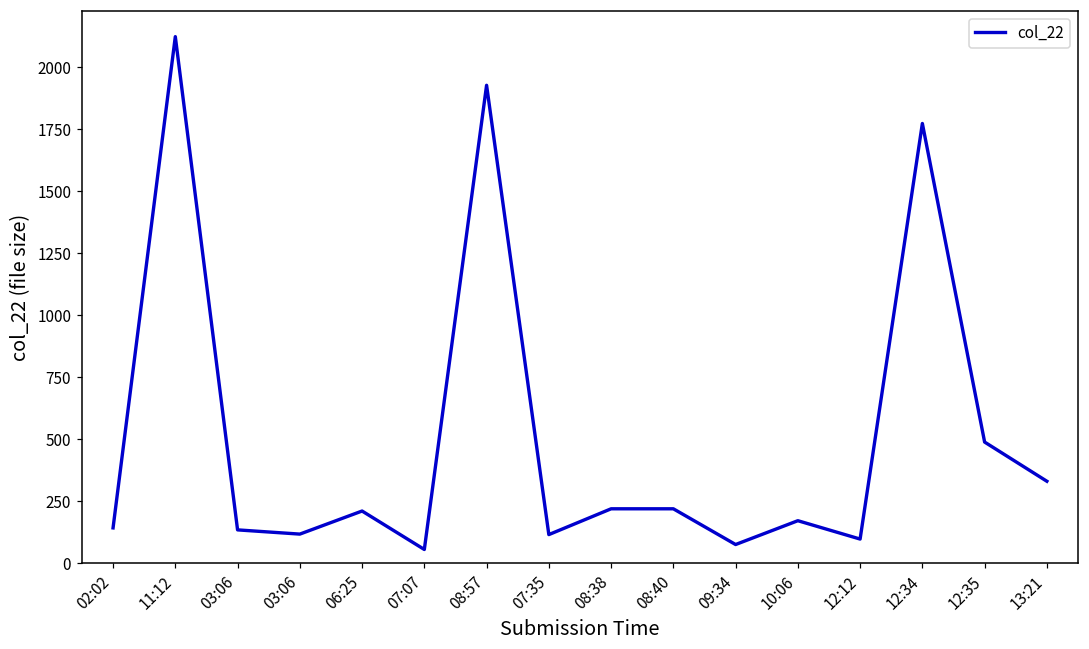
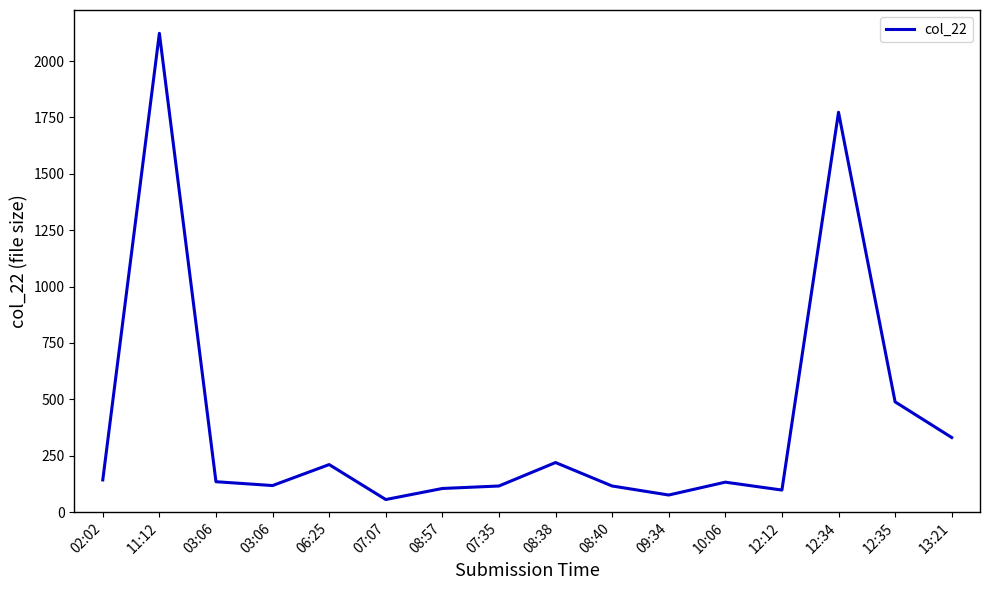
08:57: 1930 -> 110
08:40: 220 -> 120
10:06: 170 -> 130
